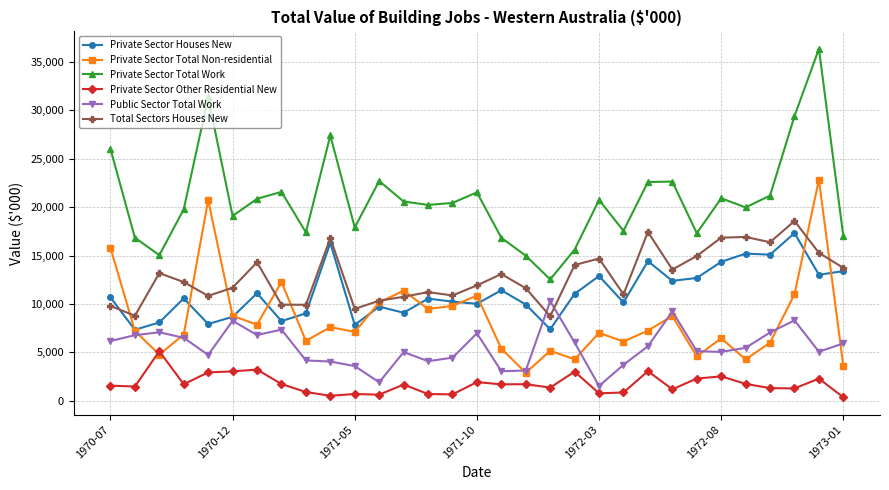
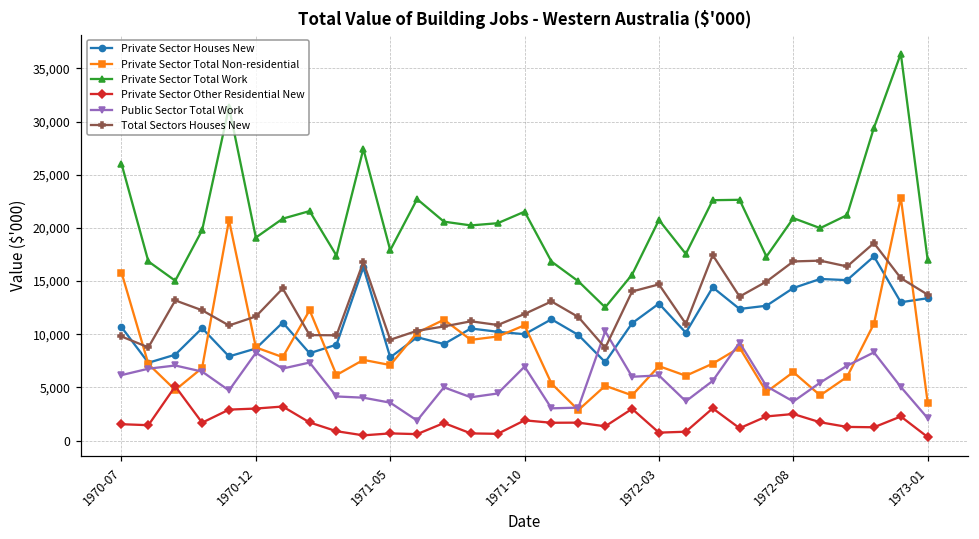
Public Sector Total Work, 1972-03: 2,000 -> 6,000
Public Sector Total Work, 1972-08: 5,000 -> 4,000
Public Sector Total Work, 1973-01: 6,000 -> 2,000
